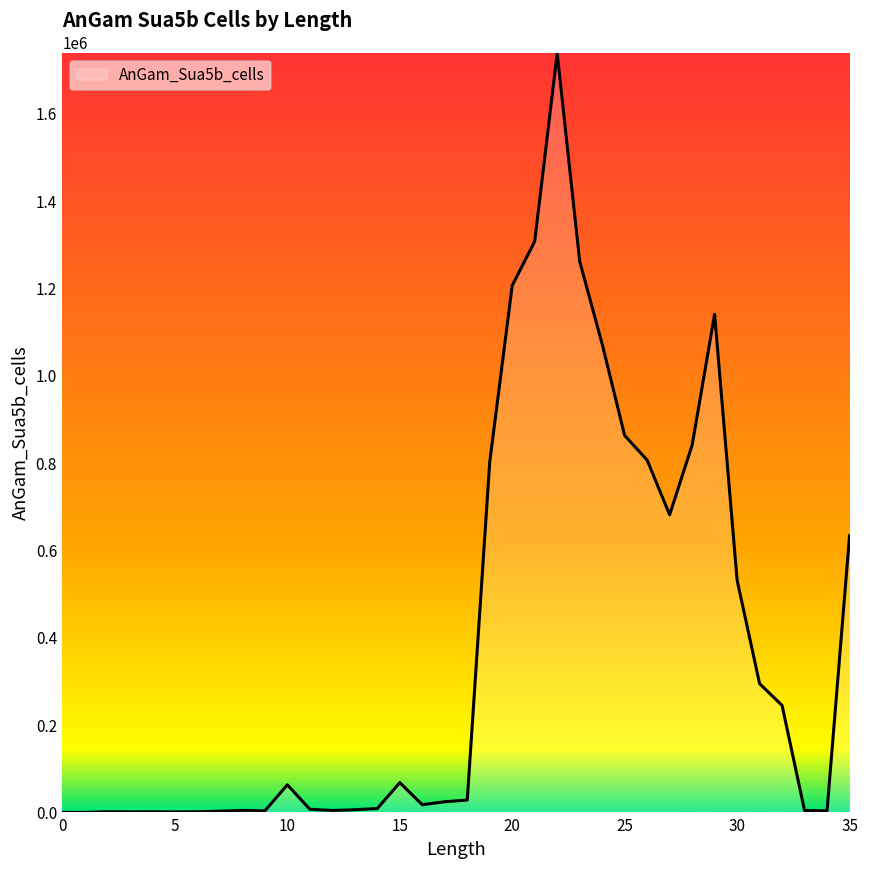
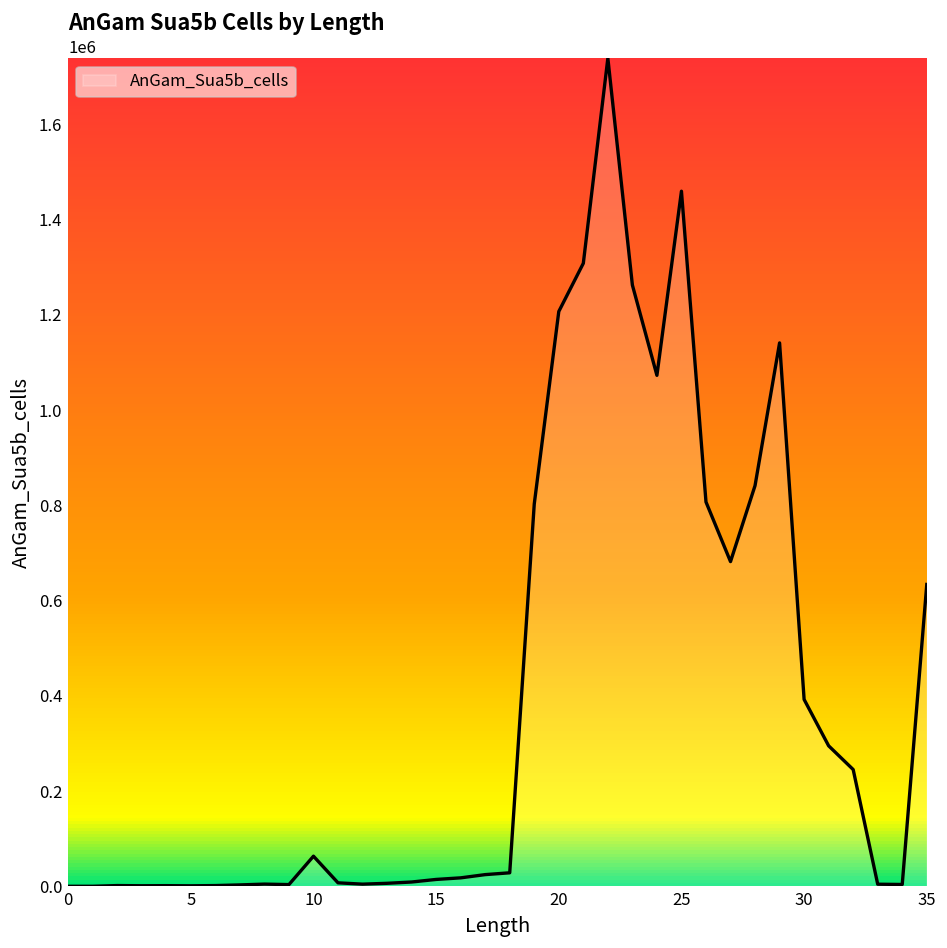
15: 70000 -> 10000
25: 860000 -> 1460000
30: 530000 -> 390000
